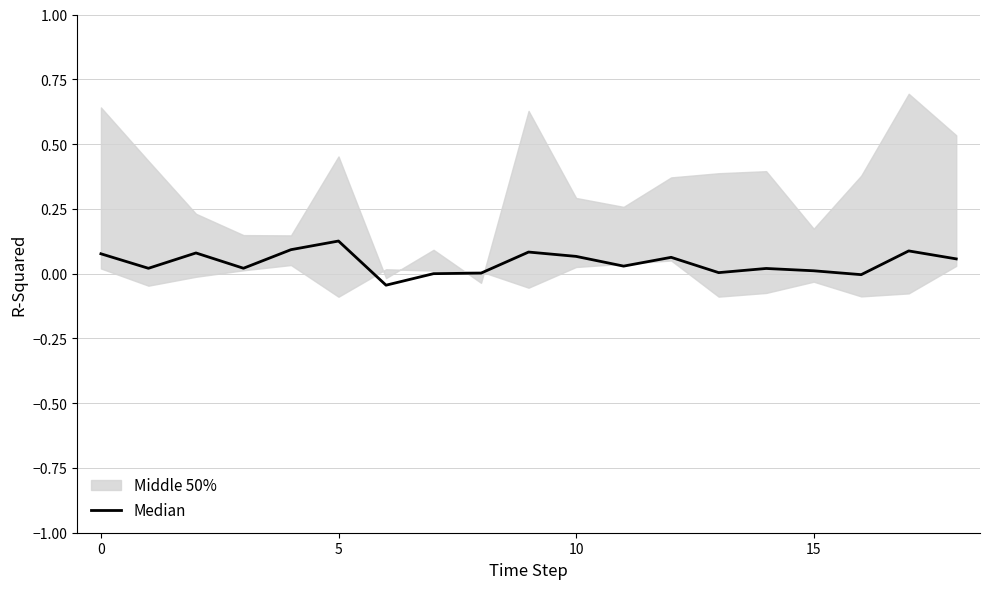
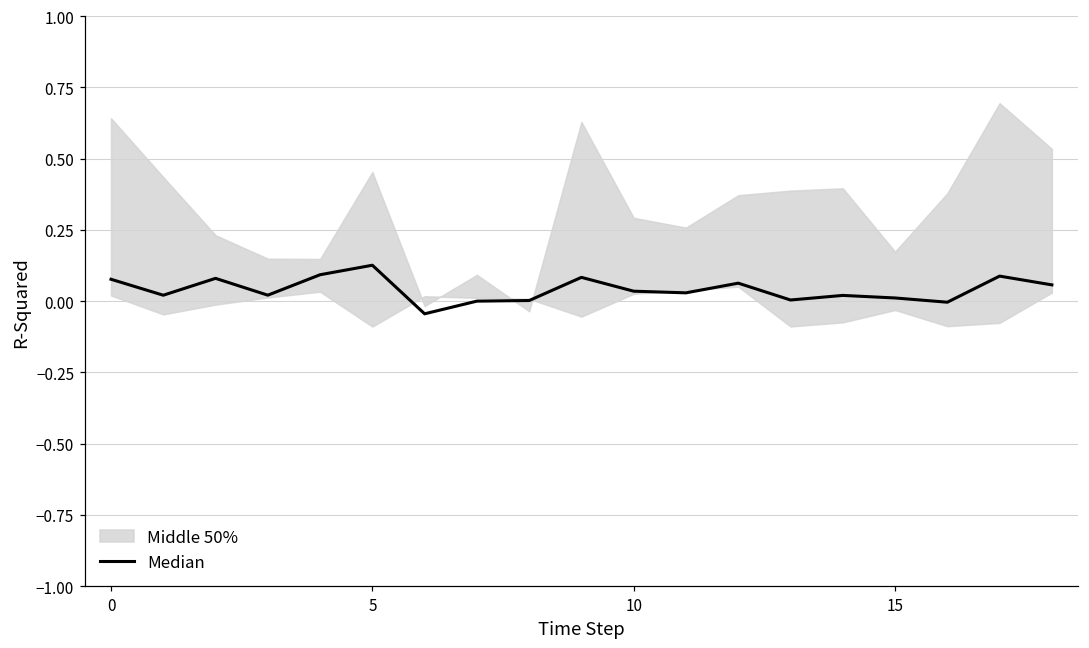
Median, 10: 0.07 -> 0.03
